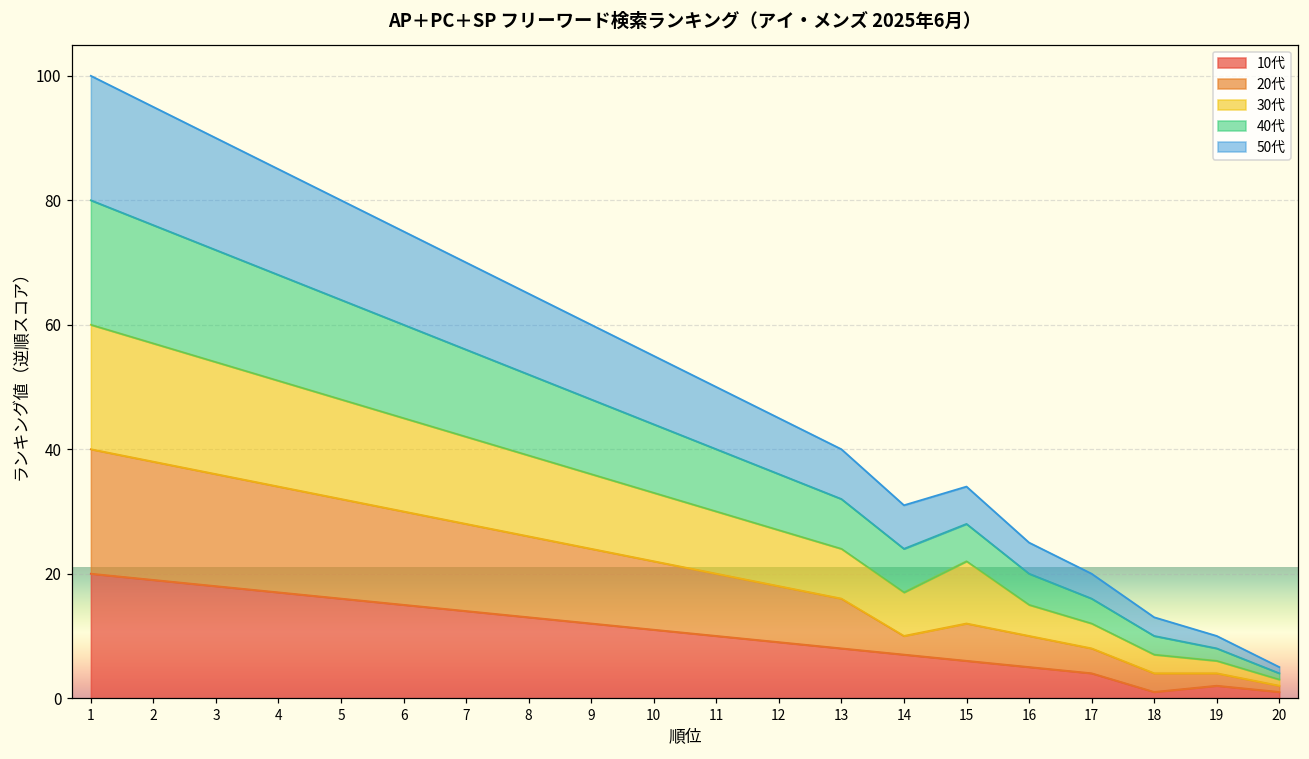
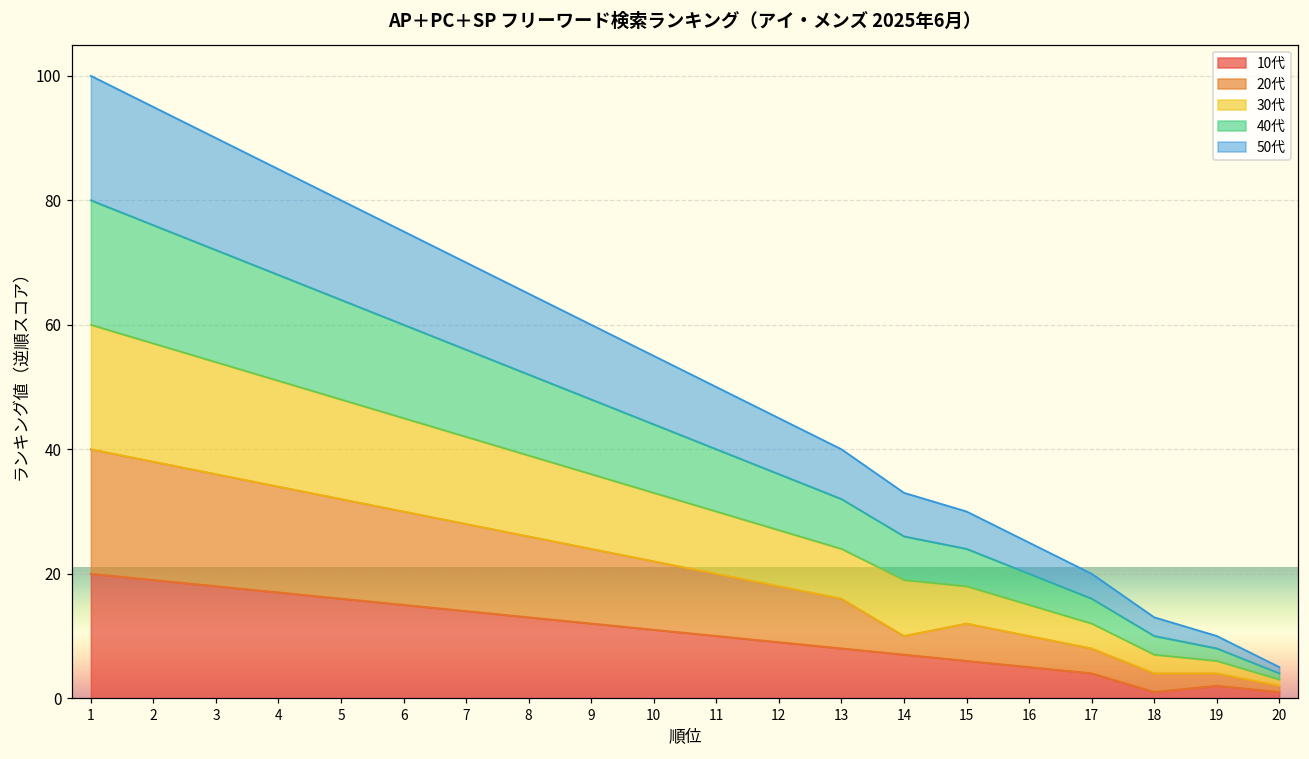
30代, 14: 7 -> 9
30代, 15: 10 -> 6
